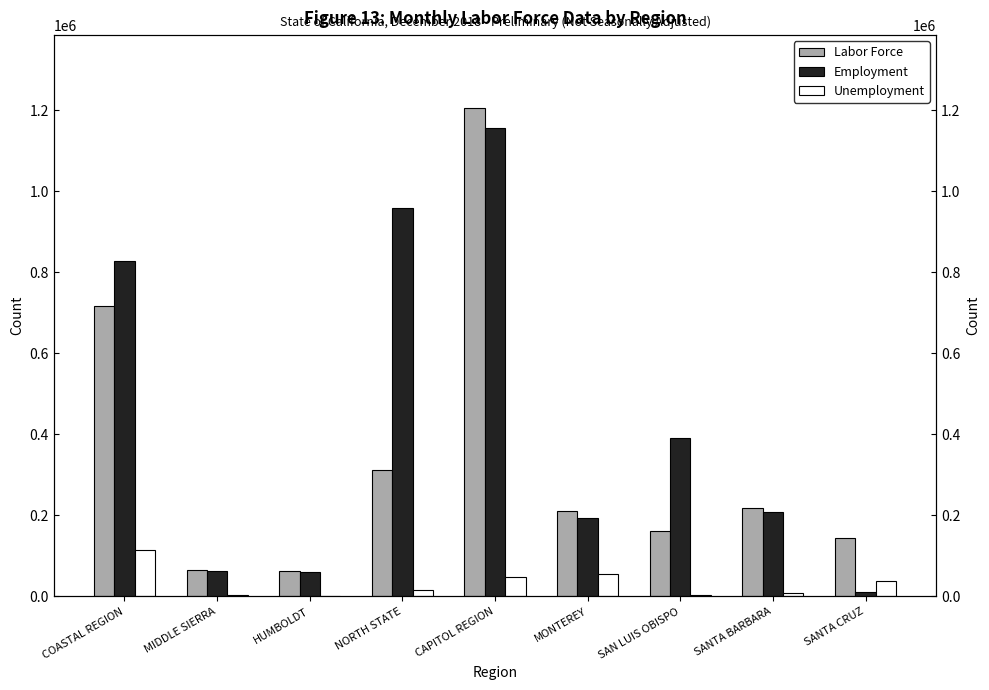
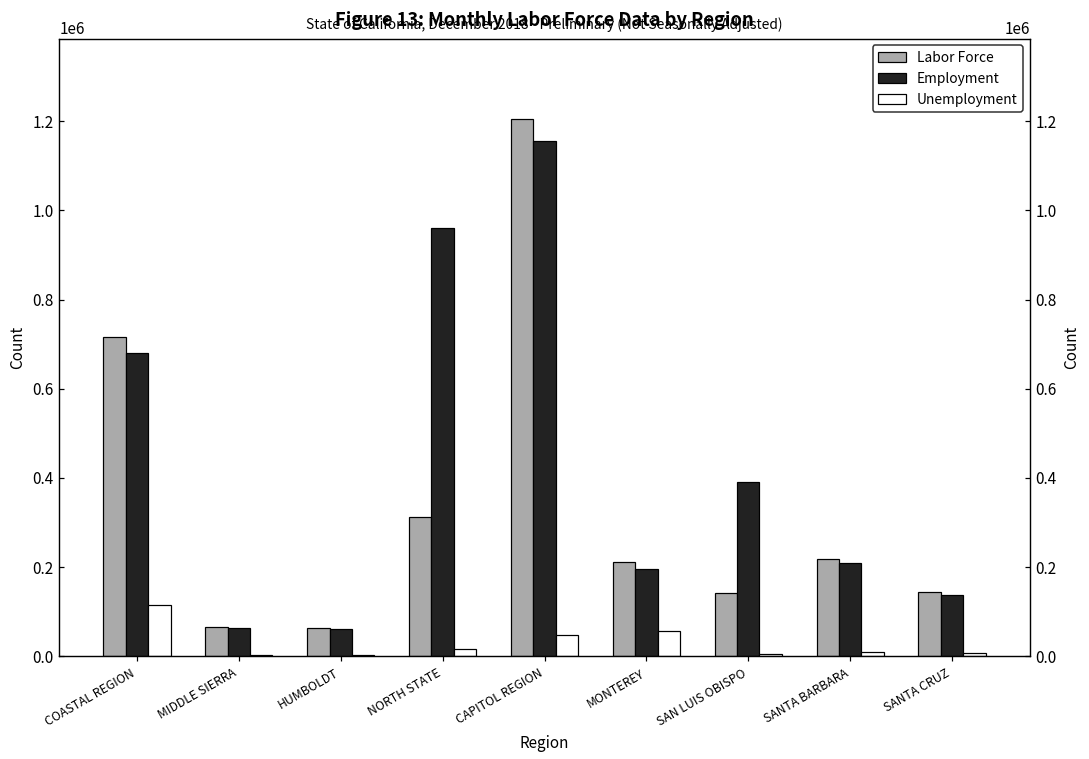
Employment, COASTAL REGION: 830000 -> 680000
Labor Force, SAN LUIS OBISPO: 160000 -> 140000
Employment, SANTA CRUZ: 10000 -> 140000
Unemployment, SANTA CRUZ: 40000 -> 10000
